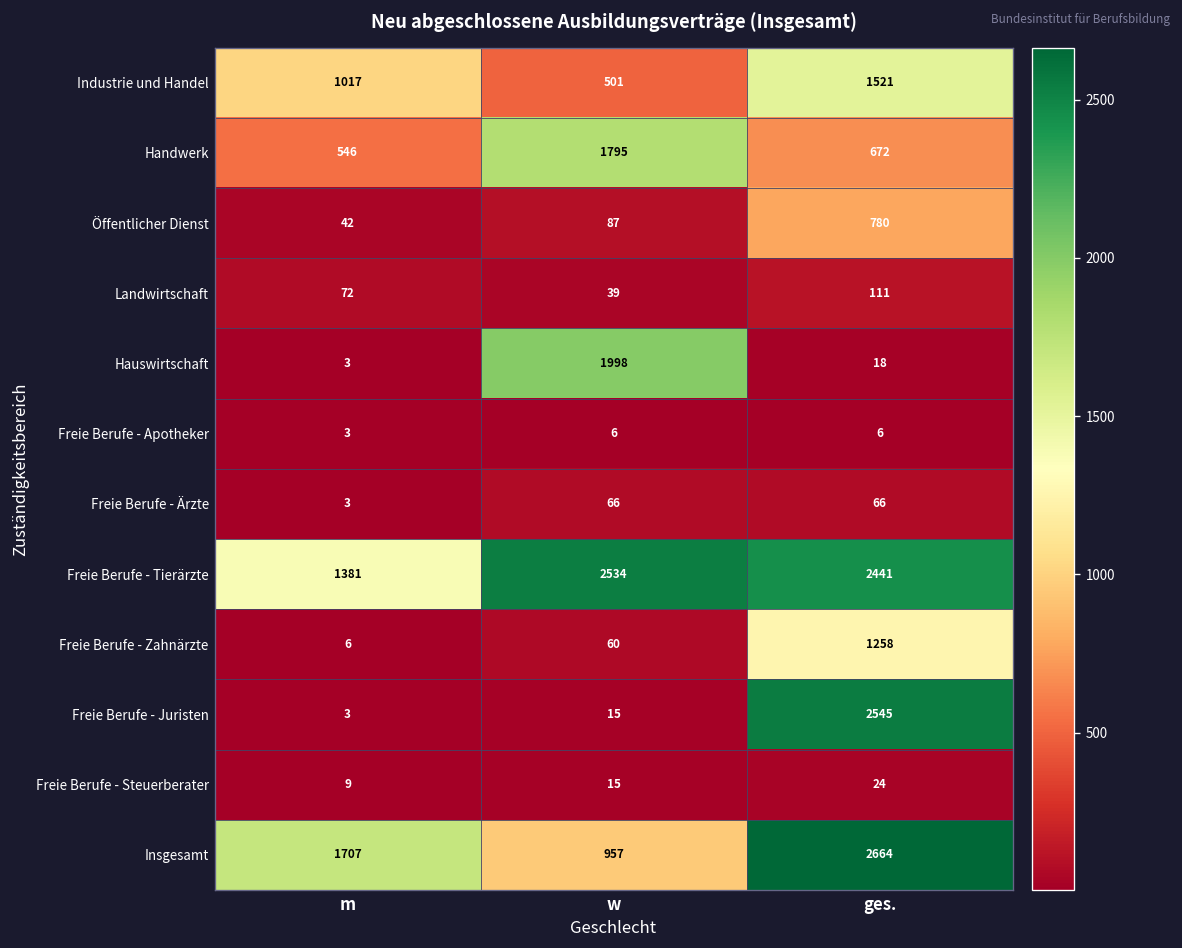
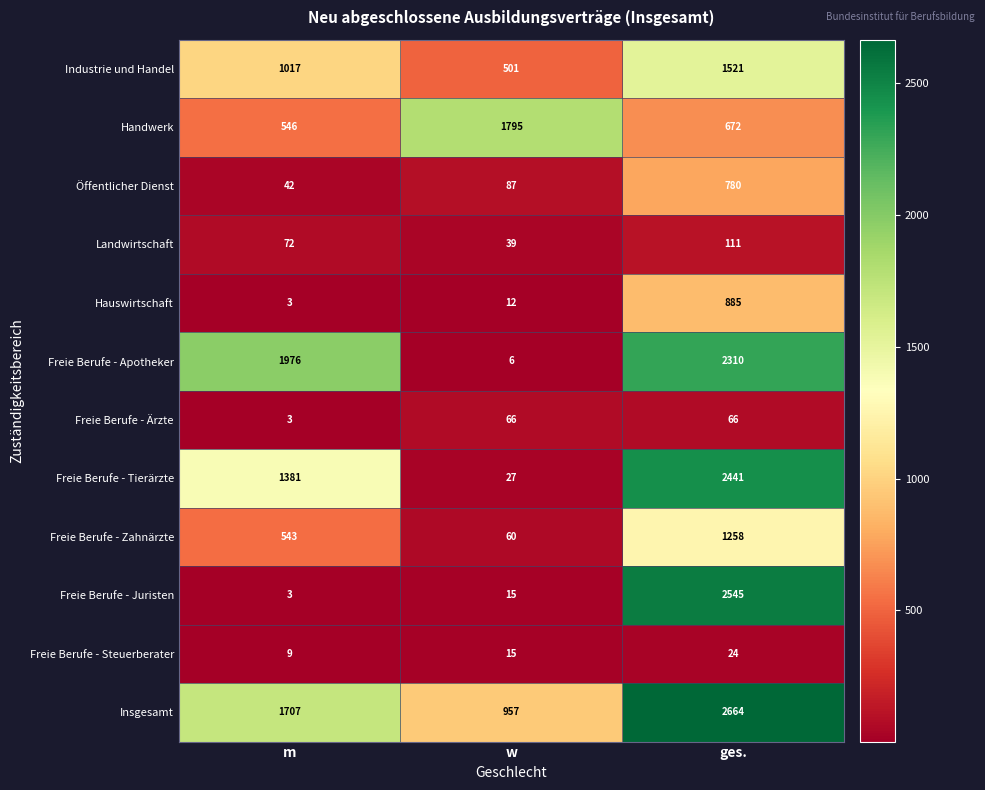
Hauswirtschaft, w: 1998 -> 12
Hauswirtschaft, ges.: 18 -> 885
Freie Berufe - Apotheker, m: 3 -> 1976
Freie Berufe - Apotheker, ges.: 6 -> 2310
Freie Berufe - Tierärzte, w: 2534 -> 27
Freie Berufe - Zahnärzte, m: 6 -> 543
